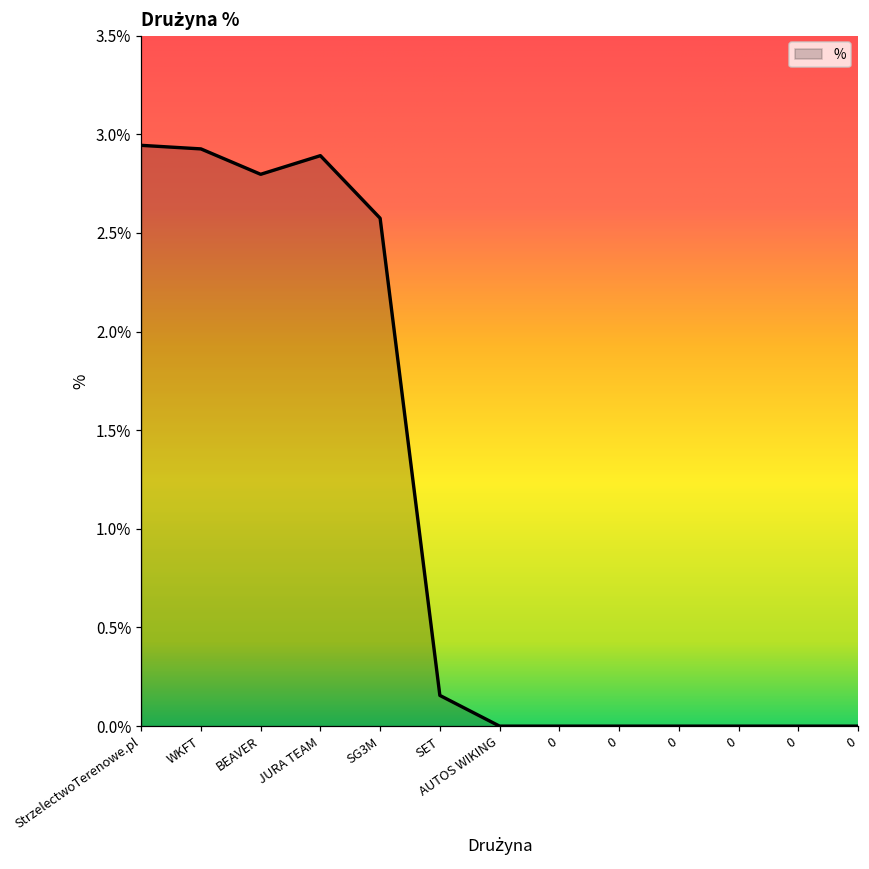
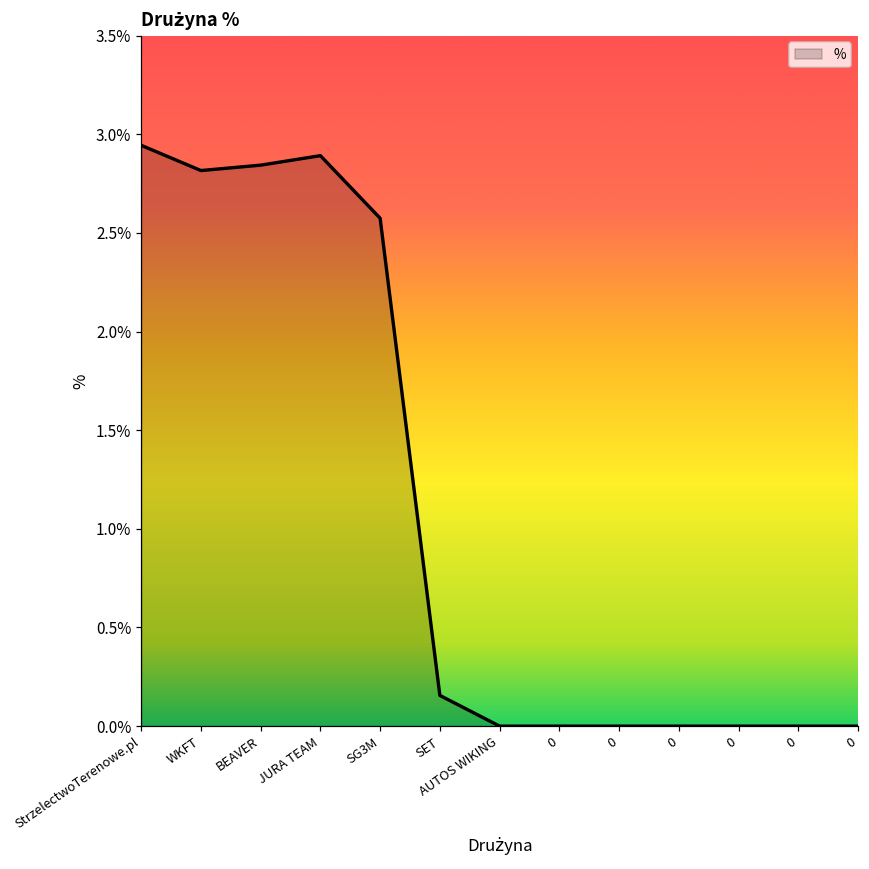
WKFT: 2.93% -> 2.82%
BEAVER: 2.80% -> 2.84%
